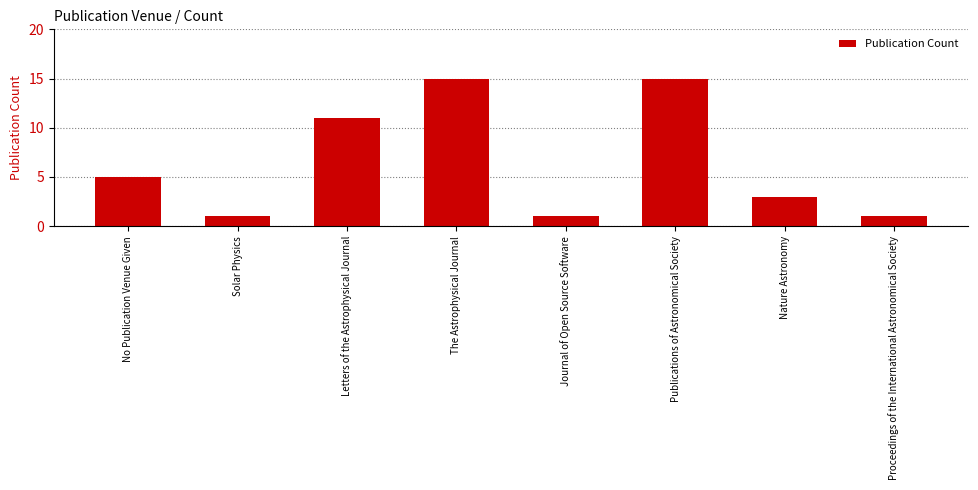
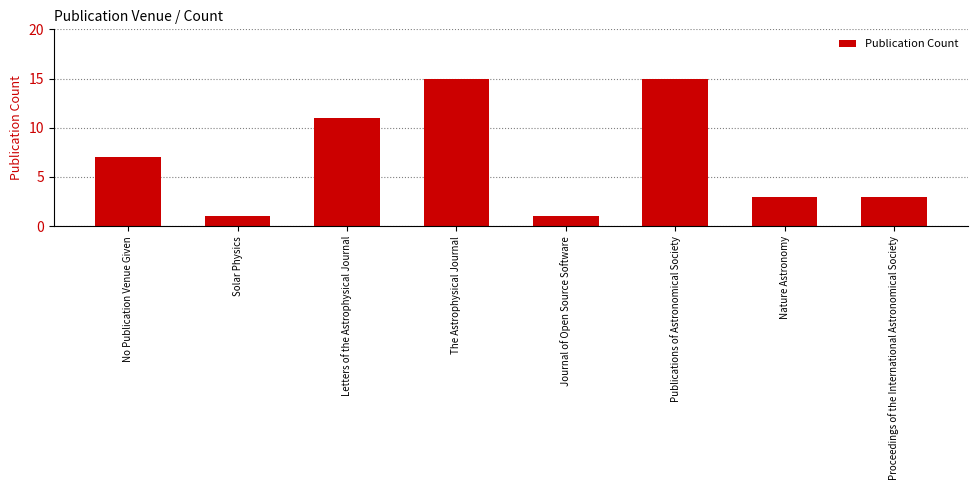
No Publication Venue Given: 5 -> 7
Proceedings of the International Astronomical Society: 1 -> 3
